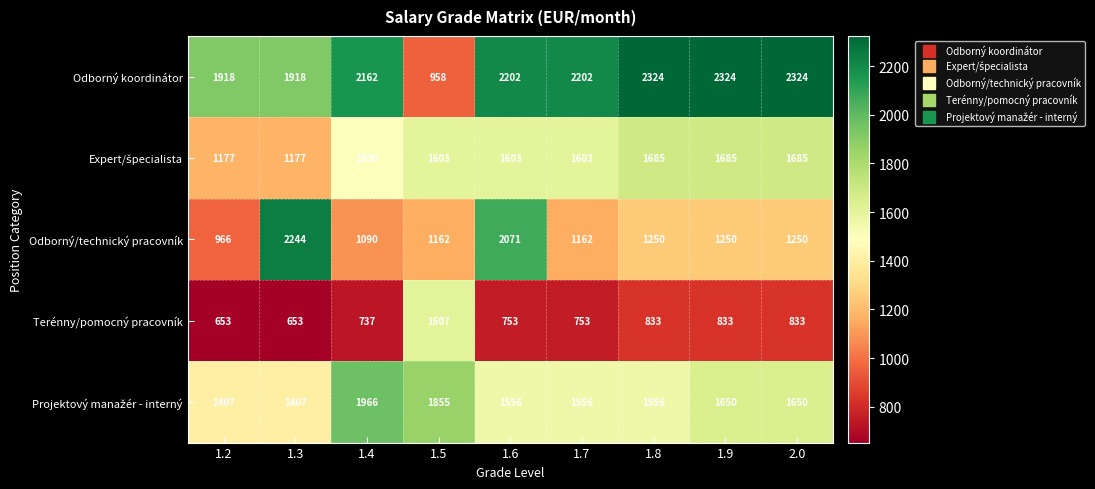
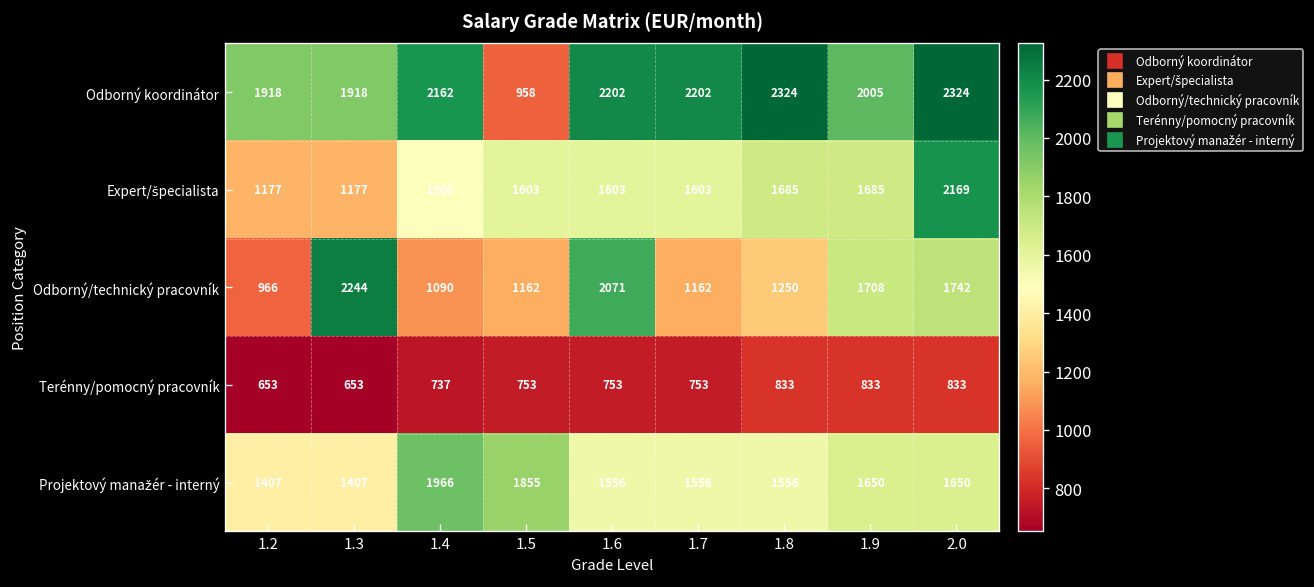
Odborný koordinátor, 1.9: 2324 -> 2005
Expert/špecialista, 2.0: 1685 -> 2169
Odborný/technický pracovník, 1.9: 1250 -> 1708
Odborný/technický pracovník, 2.0: 1250 -> 1742
Terénny/pomocný pracovník, 1.5: 1607 -> 753
